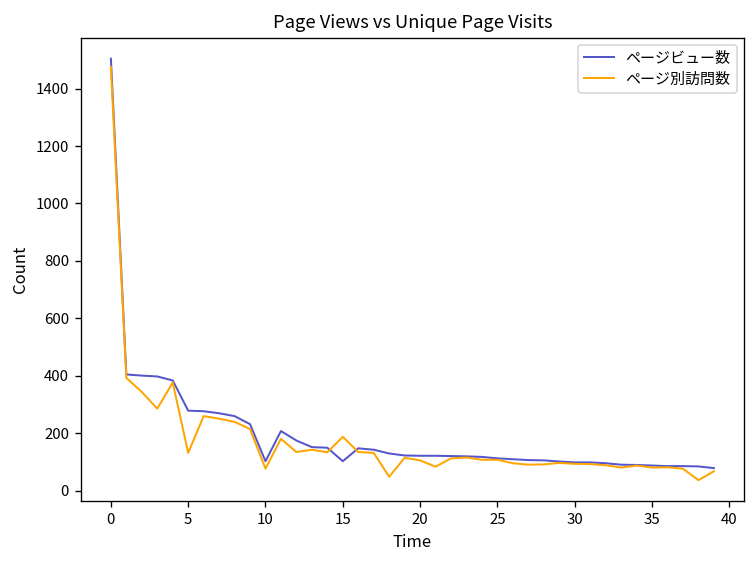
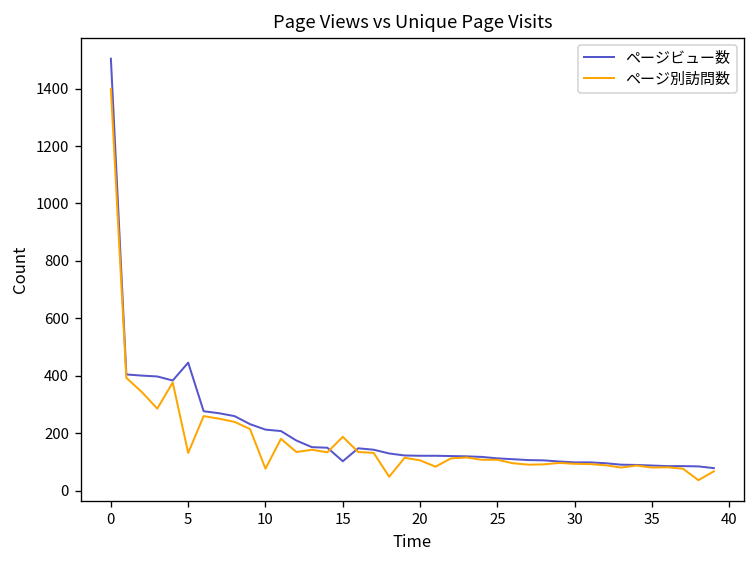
ページ別訪問数, 0: 1480 -> 1400
ページビュー数, 5: 280 -> 450
ページビュー数, 10: 100 -> 210
